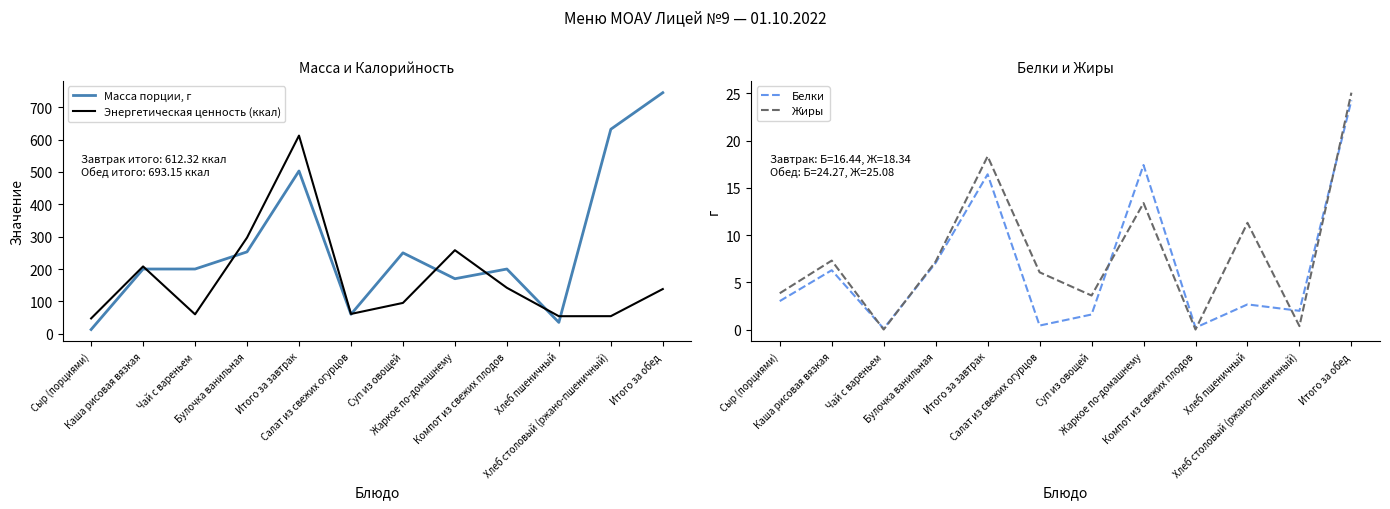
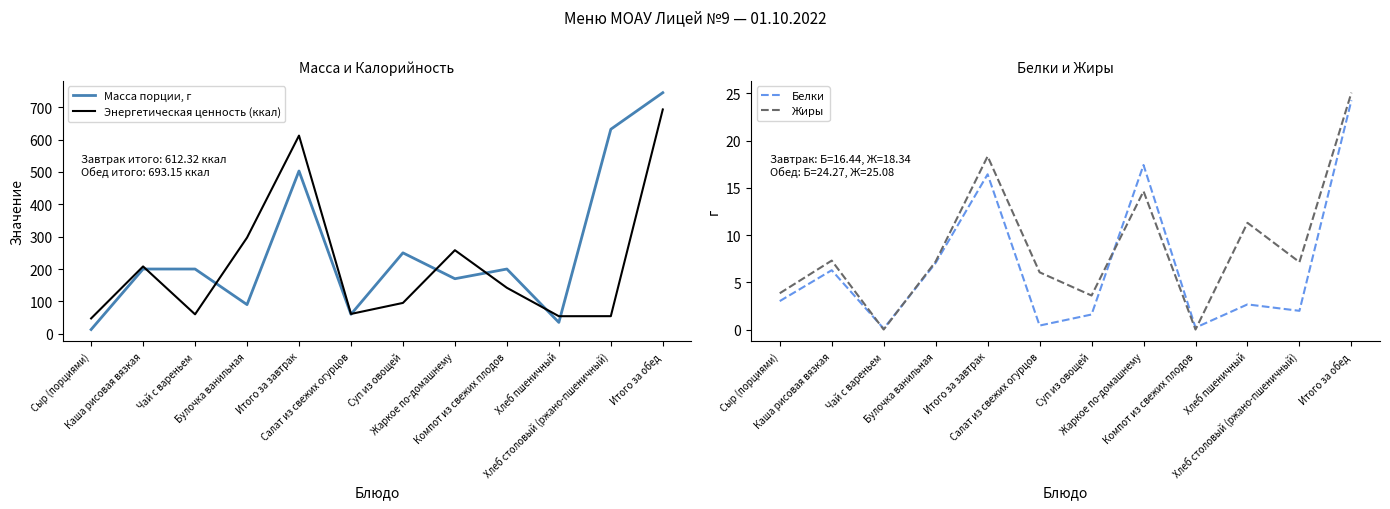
Масса и Калорийность, Масса порции, г, Булочка ванильная: 250 -> 90
Масса и Калорийность, Энергетическая ценность (ккал), Итого за обед: 140 -> 690
Белки и Жиры, Жиры, Жаркое по-домашнему: 13 -> 15
Белки и Жиры, Жиры, Хлеб столовый (ржано-пшеничный): 0 -> 7
